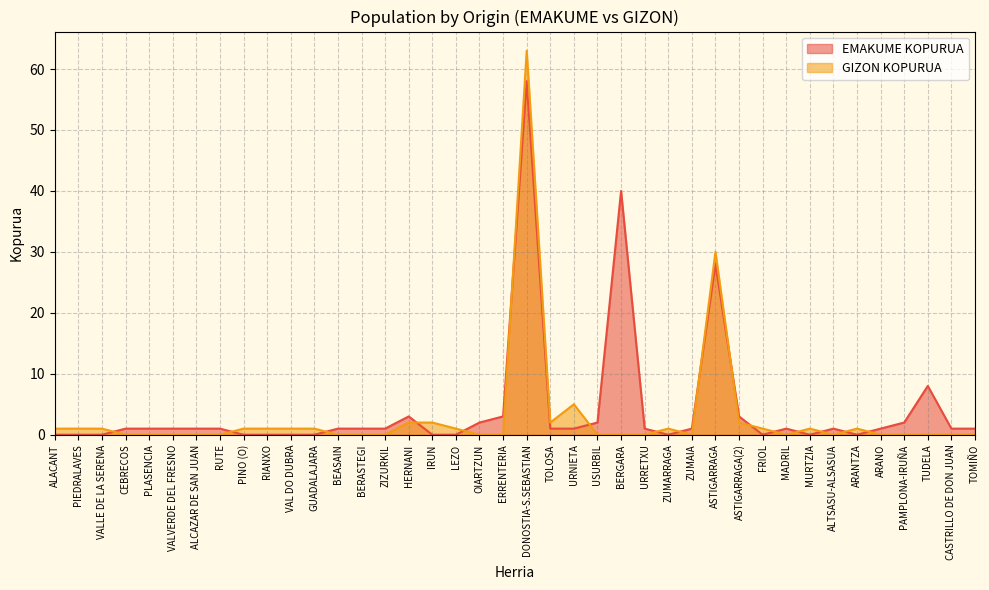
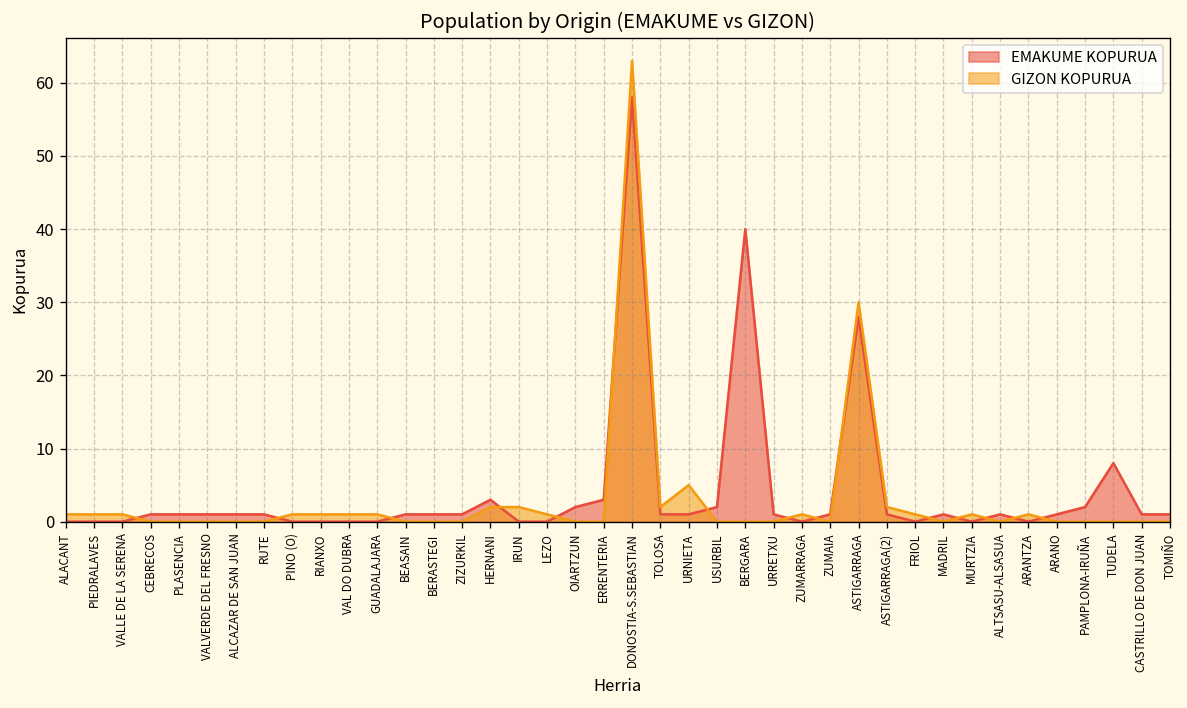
EMAKUME KOPURUA, ASTIGARRAGA(2): 3 -> 1
